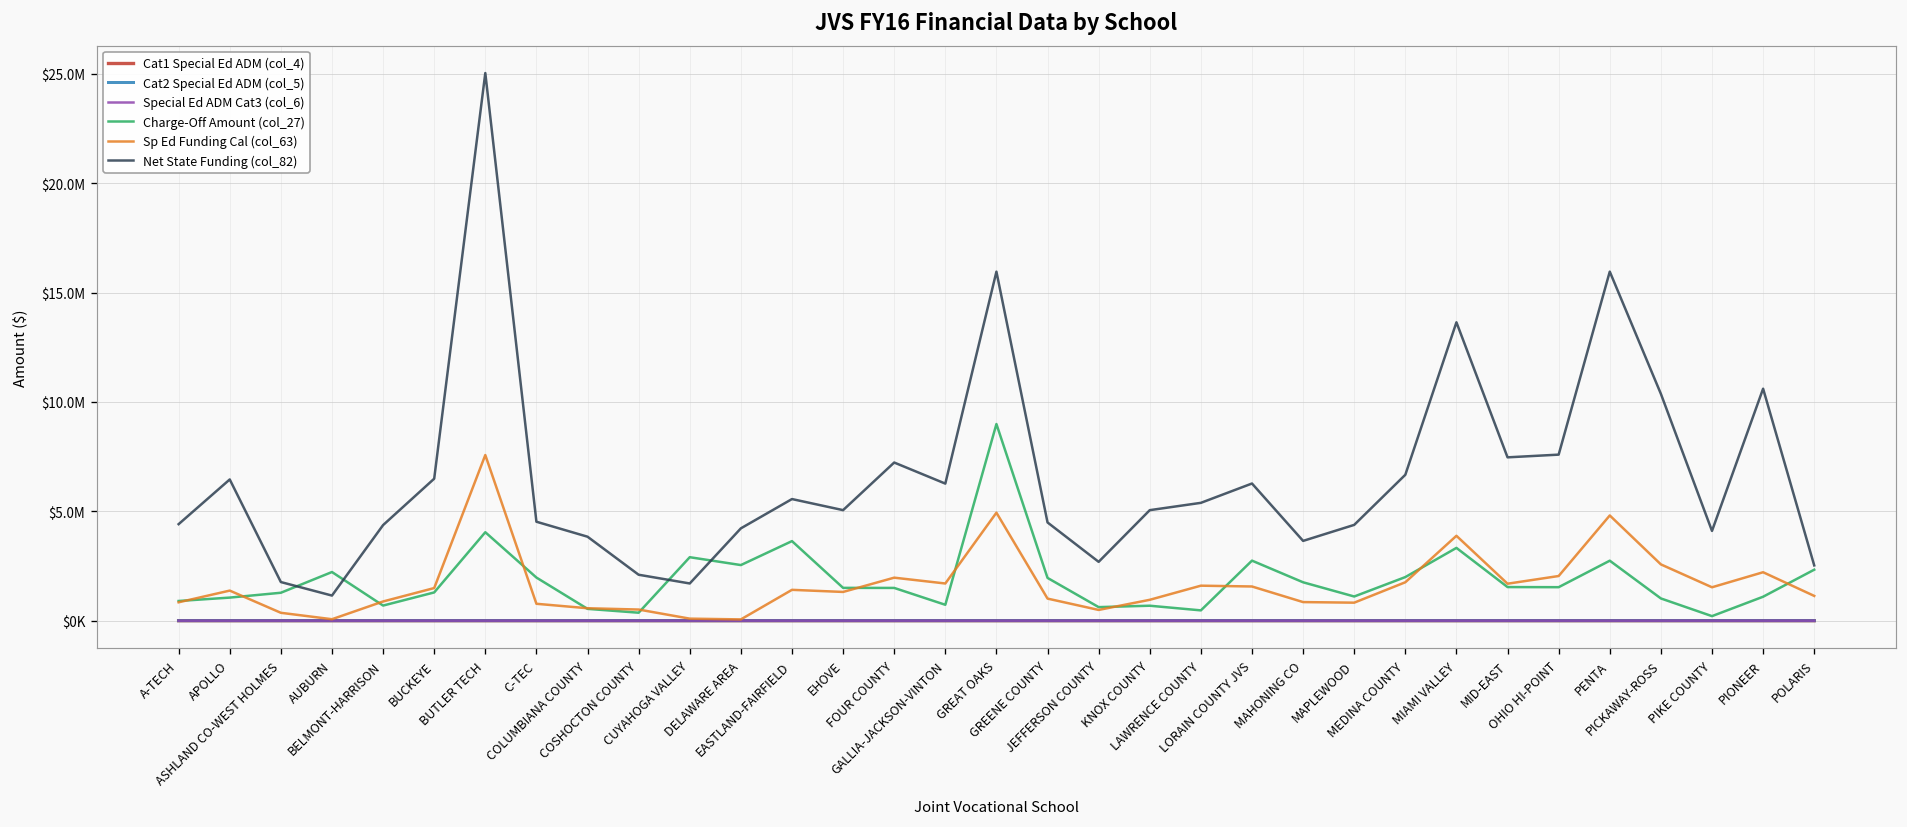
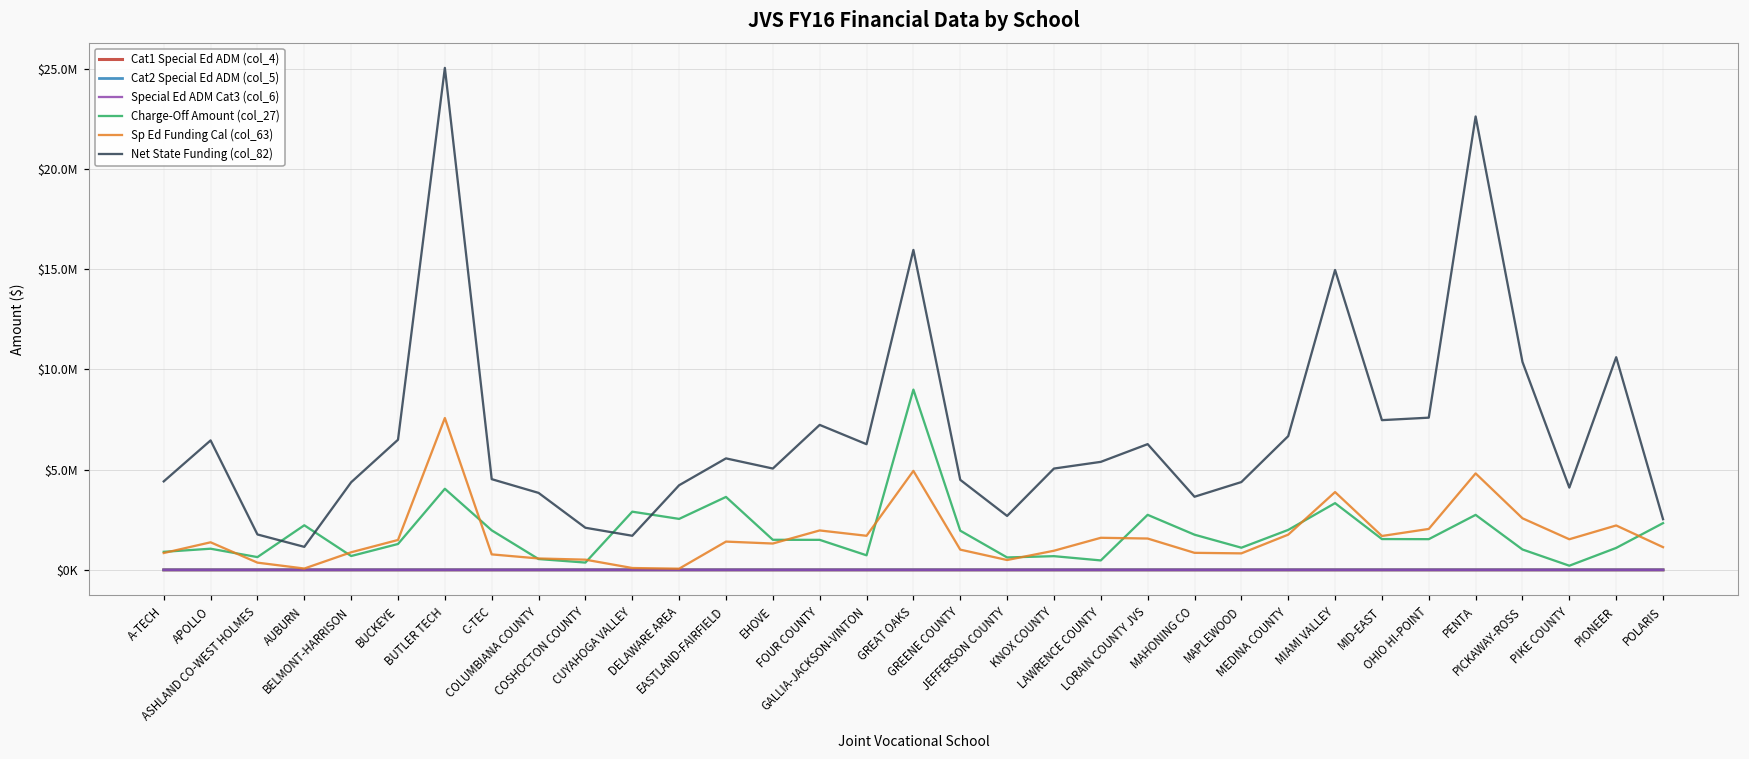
Charge-Off Amount (col_27), ASHLAND CO-WEST HOLMES: $1300000 -> $600000
Net State Funding (col_82), MIAMI VALLEY: $13600000 -> $15000000
Net State Funding (col_82), PENTA: $16000000 -> $22600000
